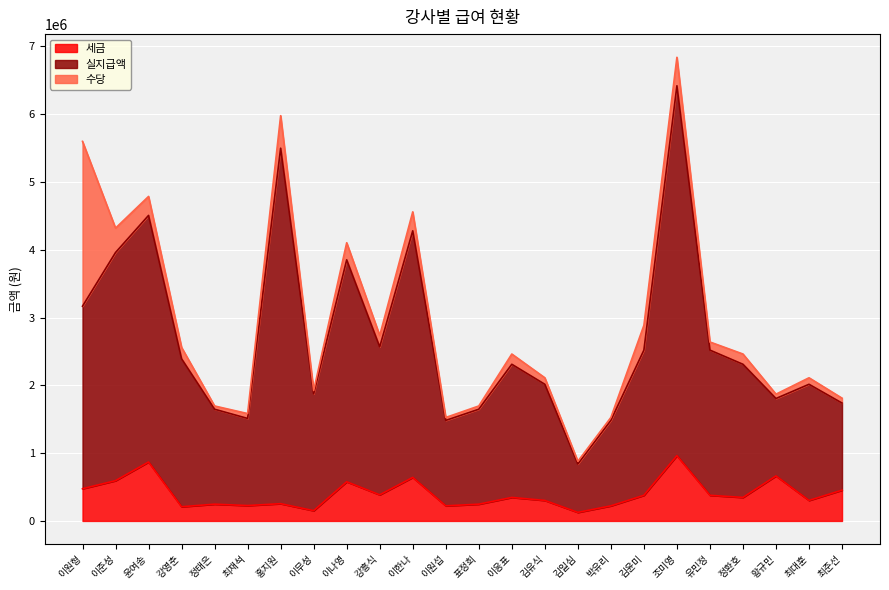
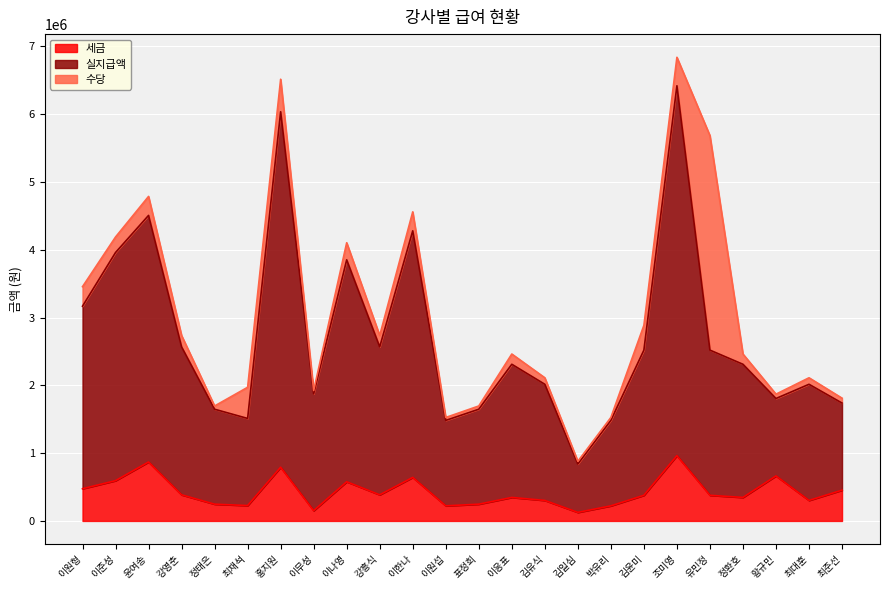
수당, 이원형: 2400000 -> 300000
수당, 이준성: 400000 -> 200000
세금, 강영춘: 200000 -> 400000
수당, 최재석: 100000 -> 500000
세금, 홍지원: 300000 -> 800000
수당, 유민정: 100000 -> 3200000
